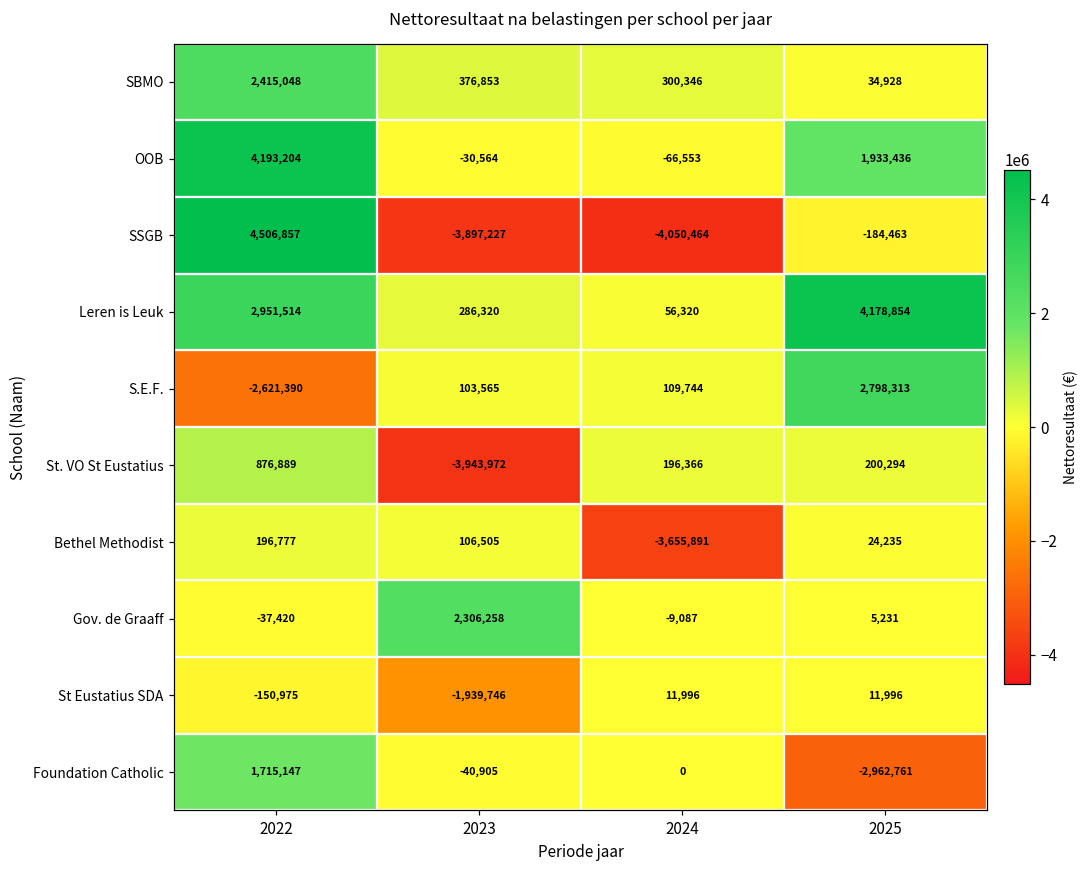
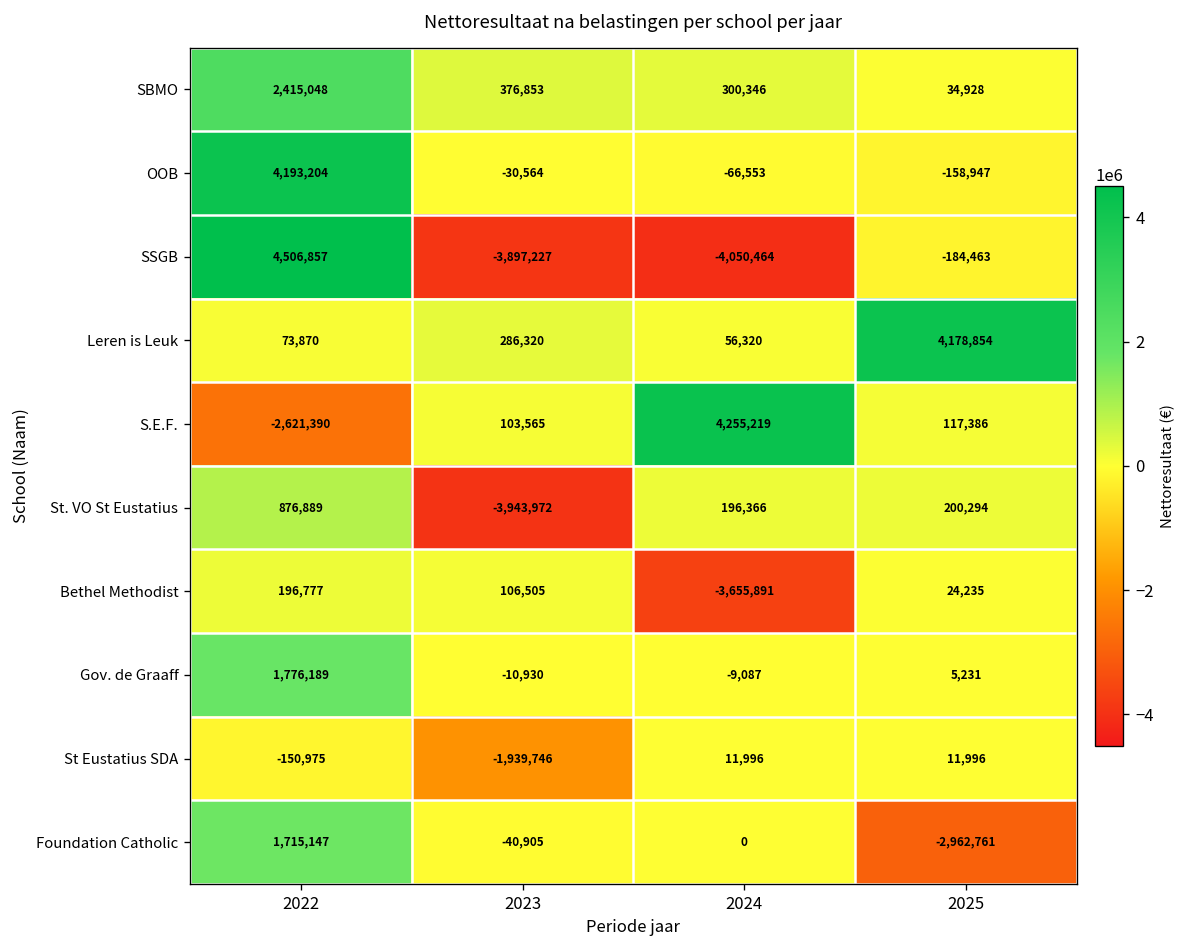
OOB, 2025: 1,933,436 -> -158,947
Leren is Leuk, 2022: 2,951,514 -> 73,870
S.E.F., 2024: 109,744 -> 4,255,219
S.E.F., 2025: 2,798,313 -> 117,386
Gov. de Graaff, 2022: -37,420 -> 1,776,189
Gov. de Graaff, 2023: 2,306,258 -> -10,930
